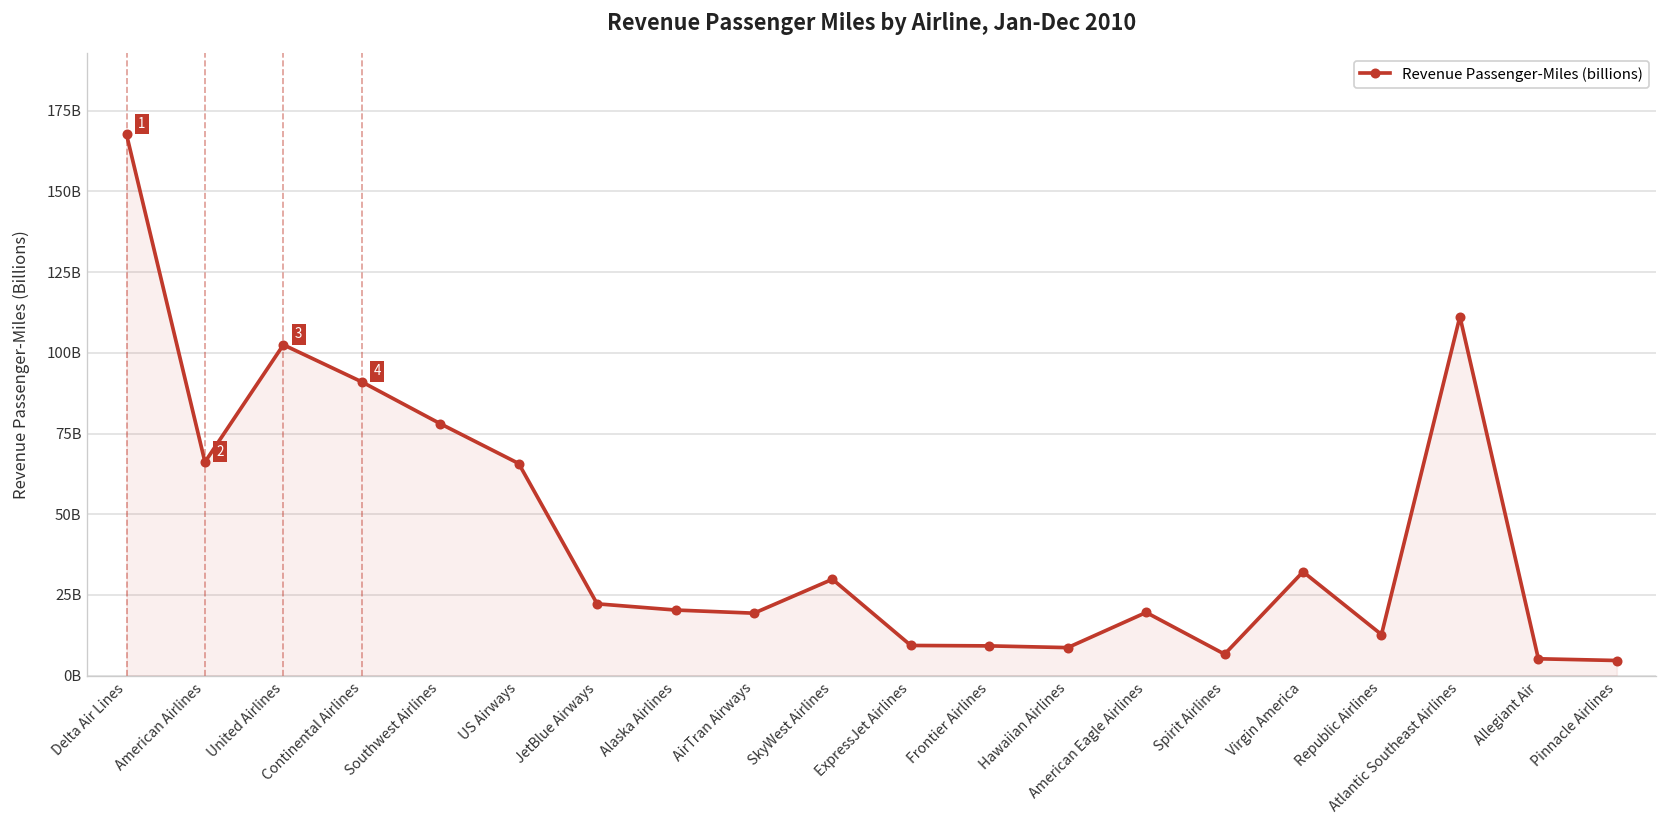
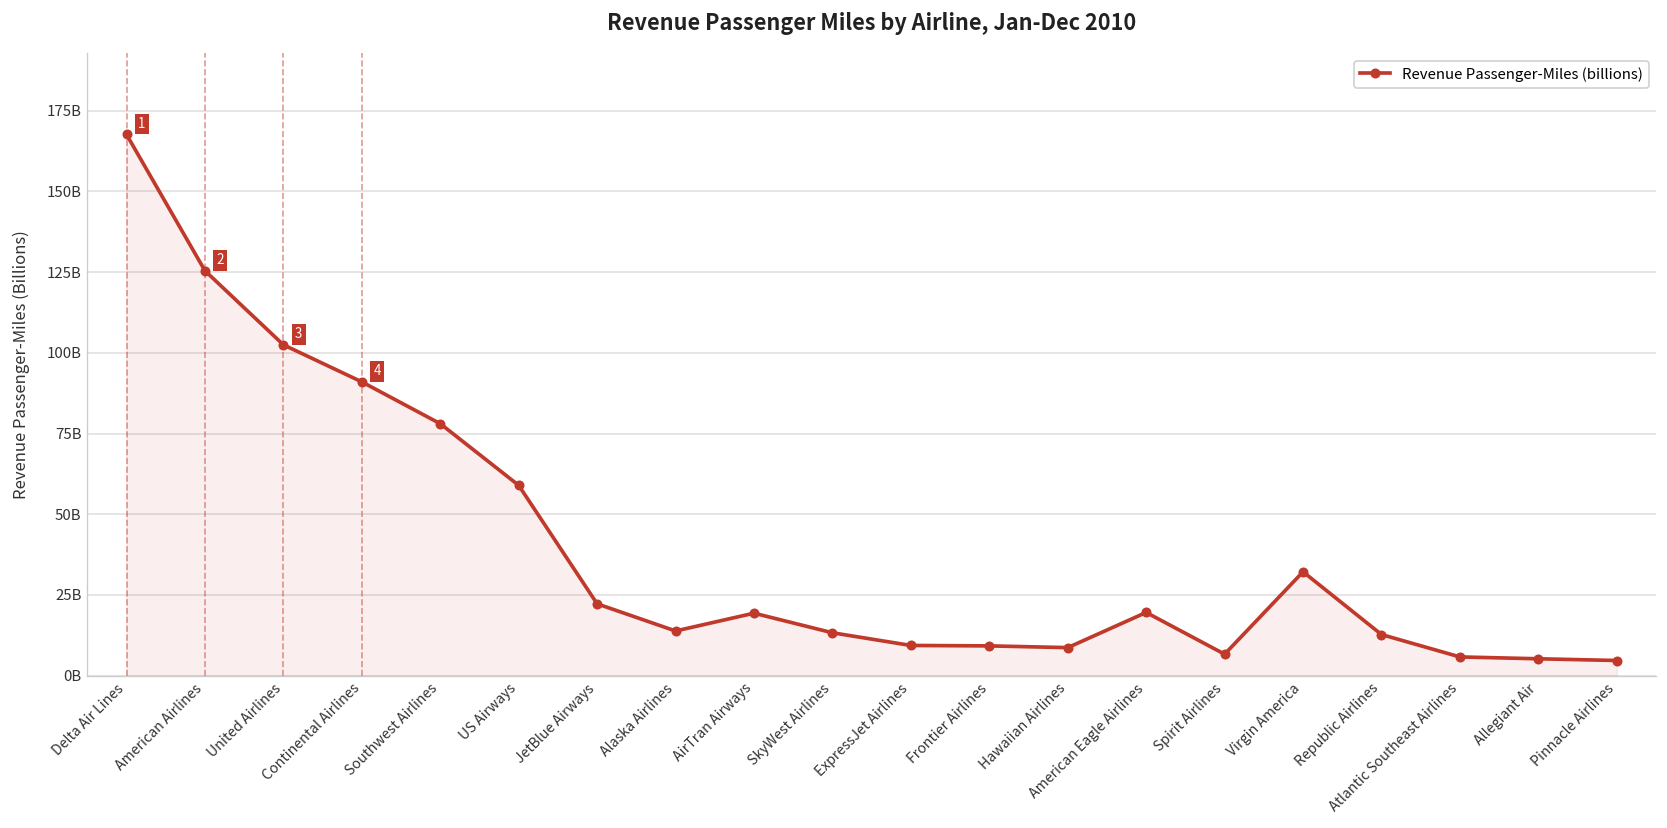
American Airlines: 66000000000 -> 125000000000
US Airways: 66000000000 -> 59000000000
Alaska Airlines: 20000000000 -> 14000000000
SkyWest Airlines: 30000000000 -> 13000000000
Atlantic Southeast Airlines: 111000000000 -> 6000000000
